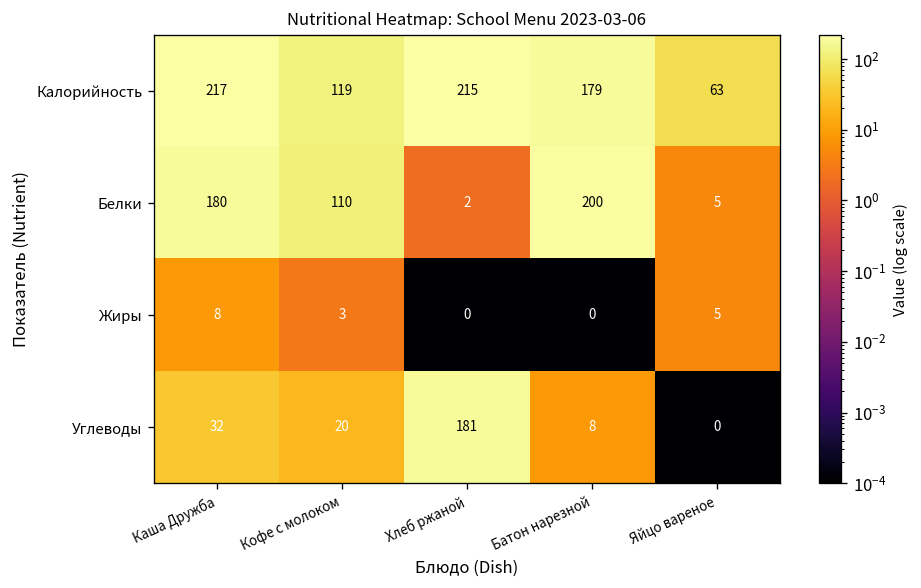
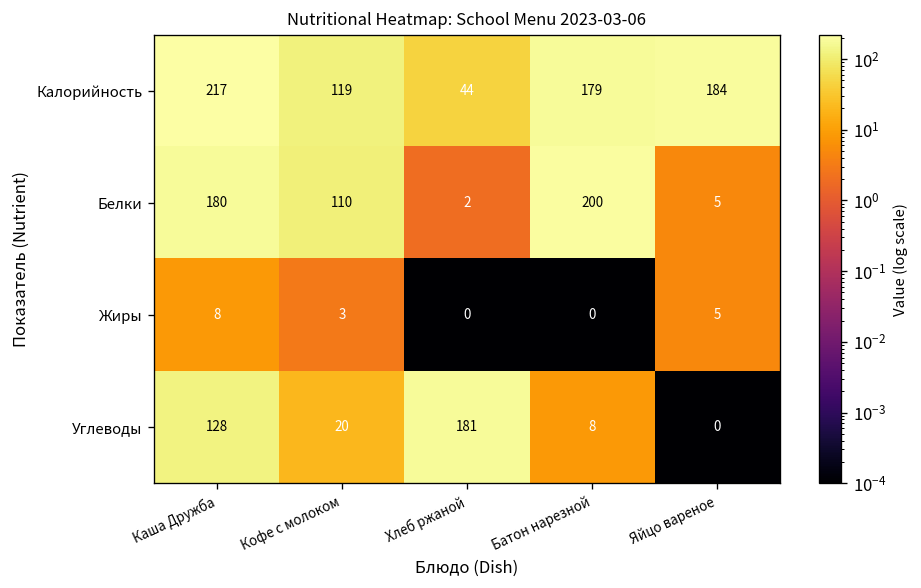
Калорийность, Хлеб ржаной: 215 -> 44
Калорийность, Яйцо вареное: 63 -> 184
Углеводы, Каша Дружба: 32 -> 128
